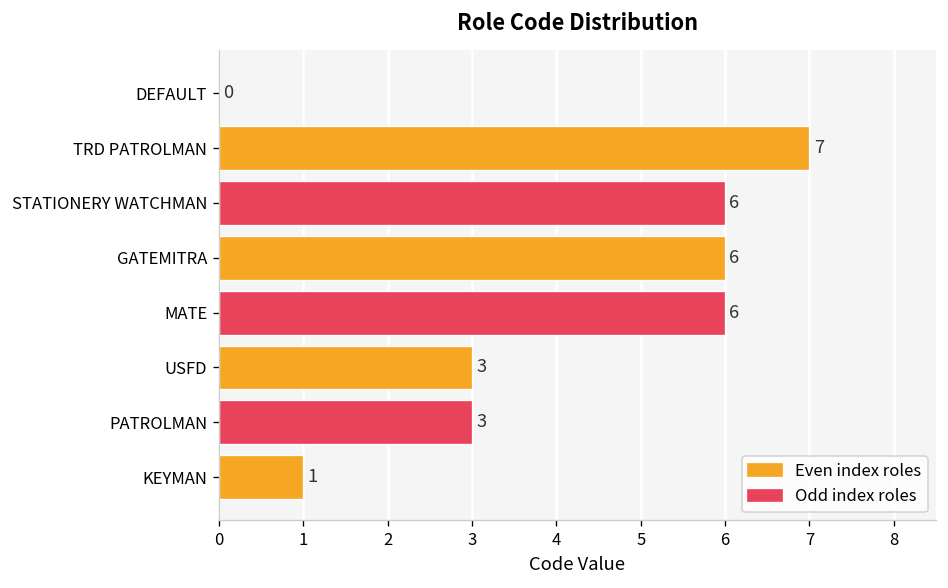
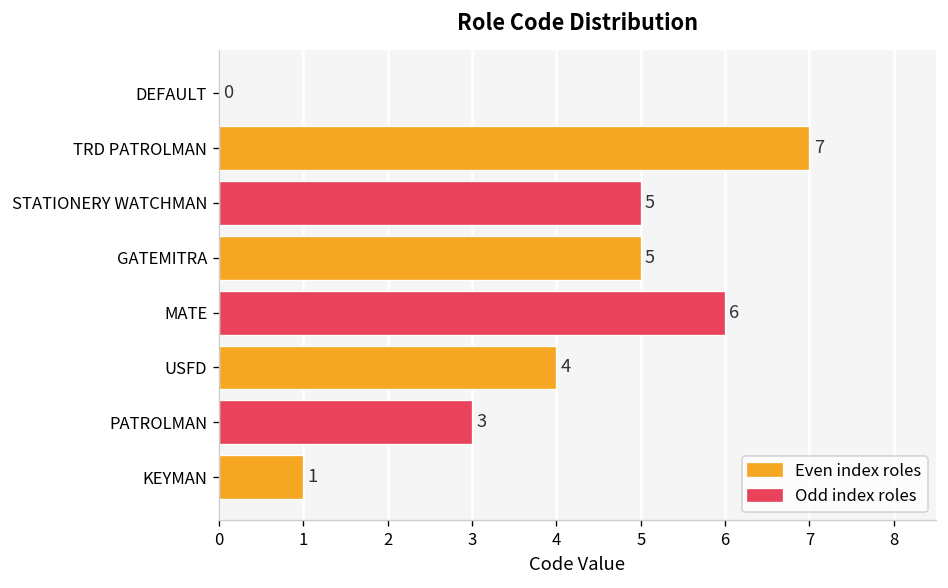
STATIONERY WATCHMAN: 6 -> 5
GATEMITRA: 6 -> 5
USFD: 3 -> 4
